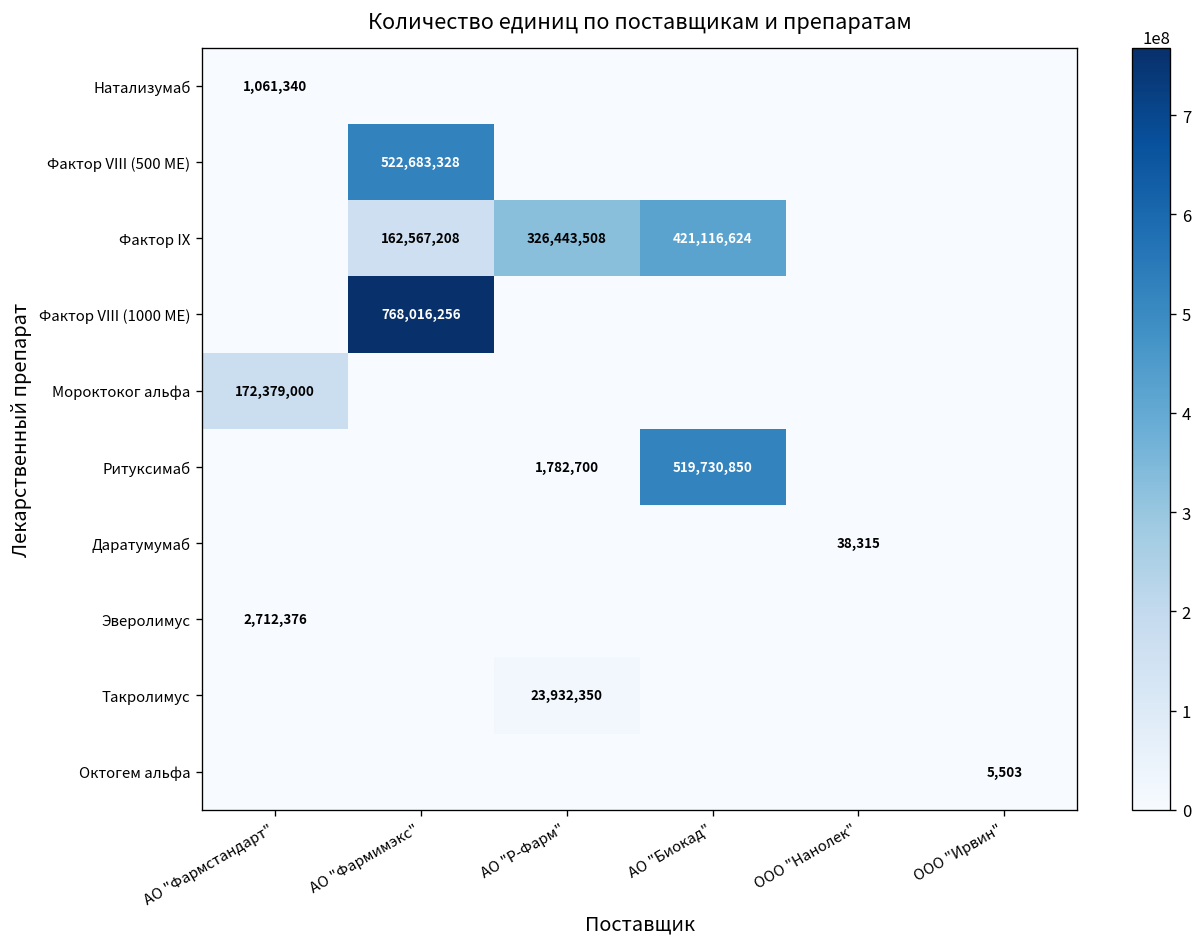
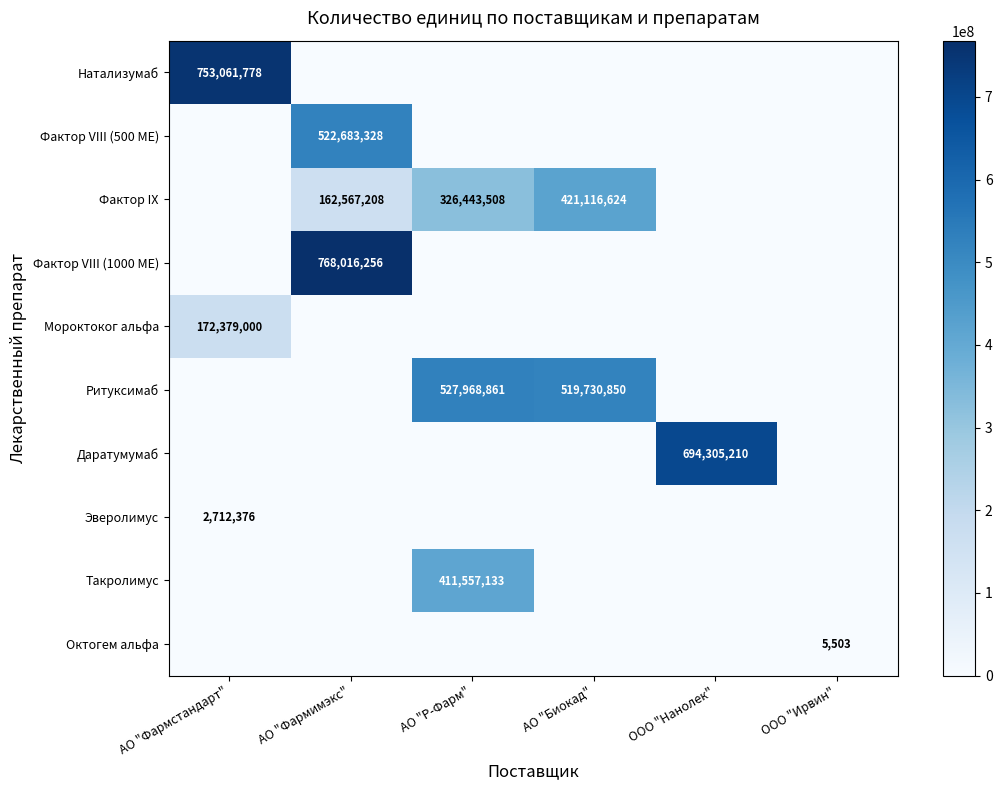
Натализумаб, АО "Фармстандарт": 1,061,340 -> 753,061,778
Ритуксимаб, АО "Р-Фарм": 1,782,700 -> 527,968,861
Даратумумаб, ООО "Нанолек": 38,315 -> 694,305,210
Такролимус, АО "Р-Фарм": 23,932,350 -> 411,557,133
